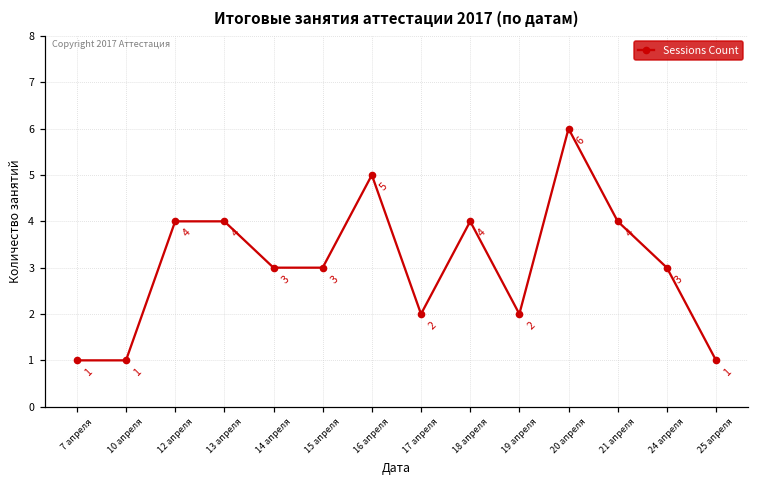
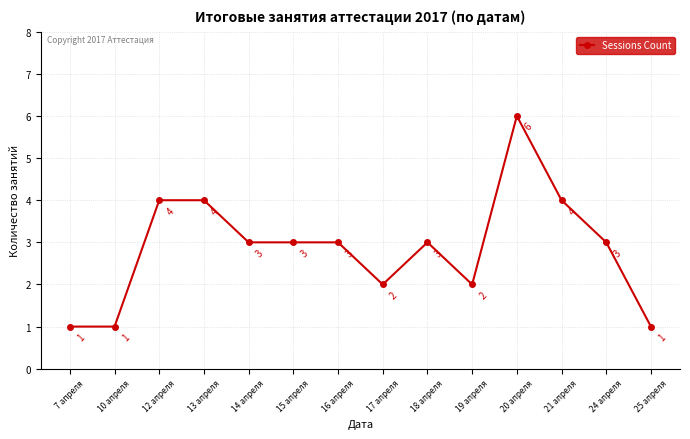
16 апреля: 5 -> 3
18 апреля: 4 -> 3
